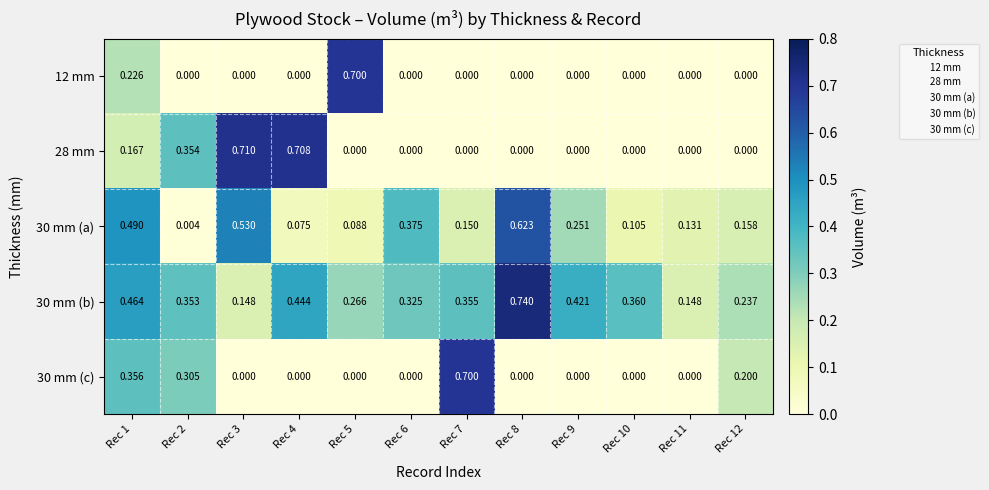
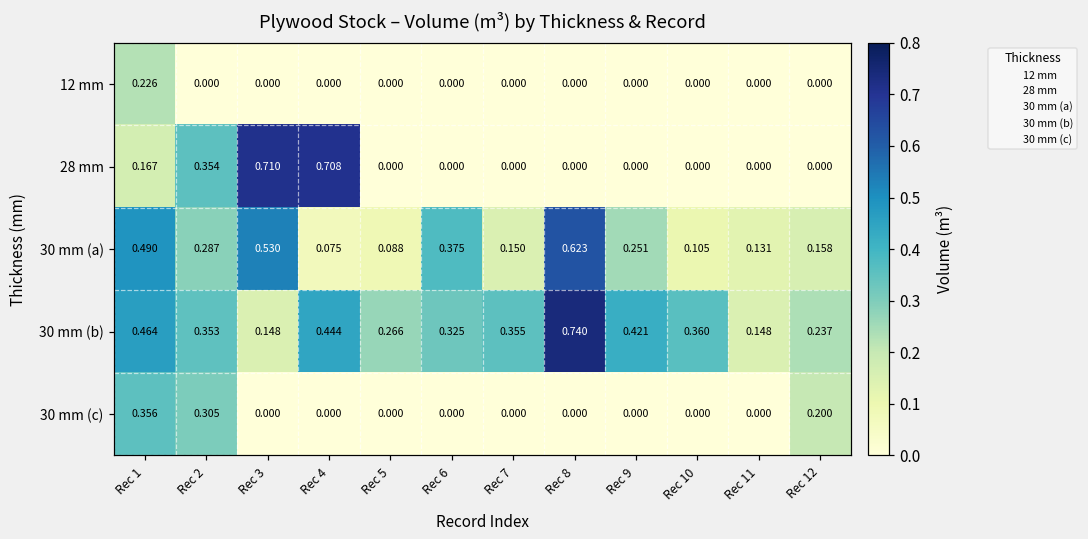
12 mm, Rec 5: 0.700 -> 0.000
30 mm (a), Rec 2: 0.004 -> 0.287
30 mm (c), Rec 7: 0.700 -> 0.000
